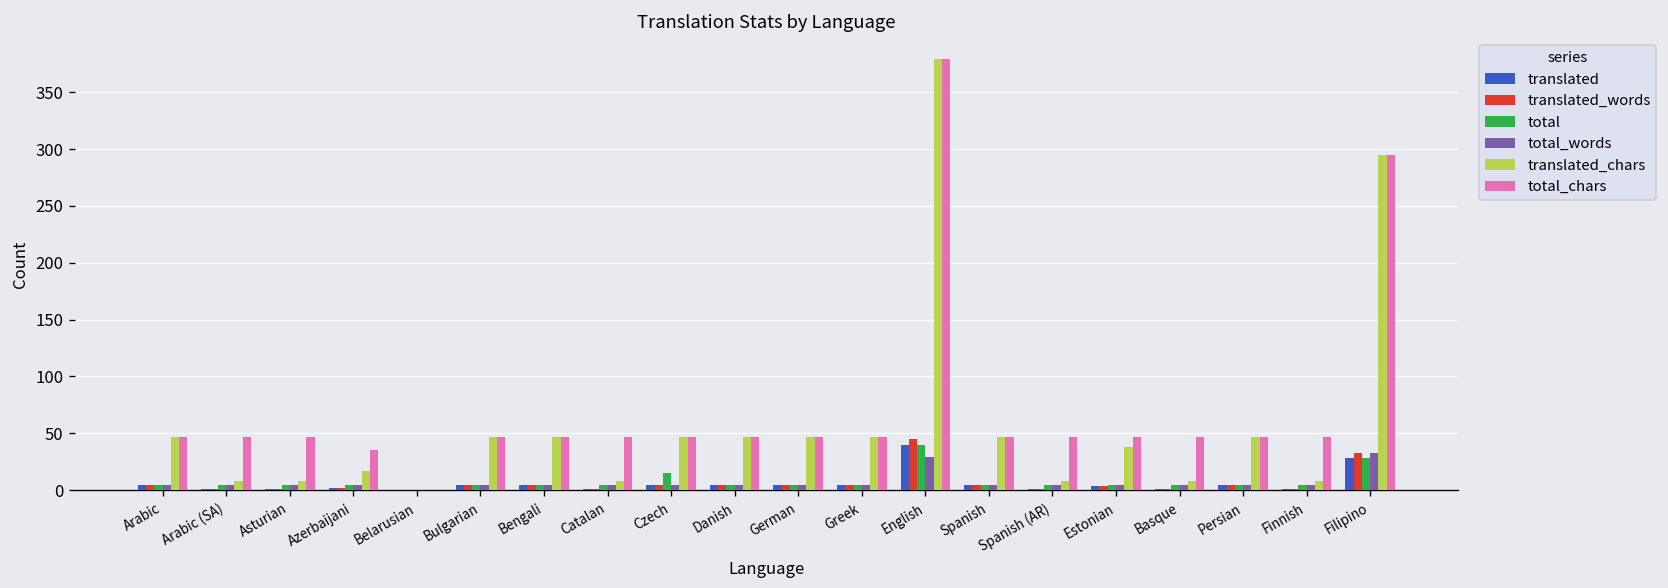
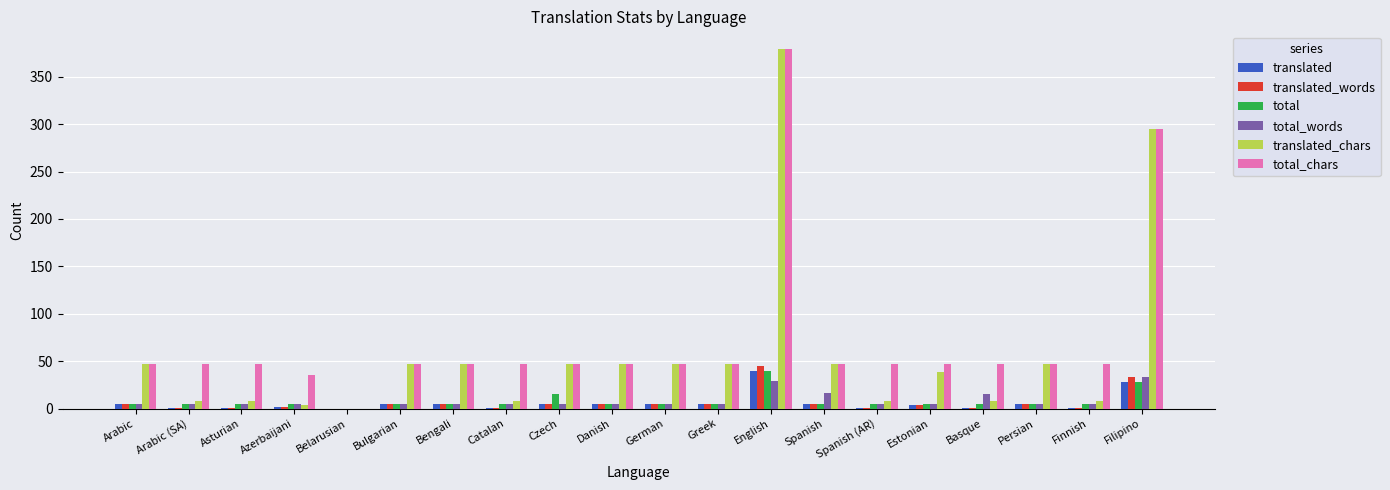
translated_chars, Azerbaijani: 20 -> 0
total_words, Spanish: 10 -> 20
total_words, Basque: 10 -> 20
